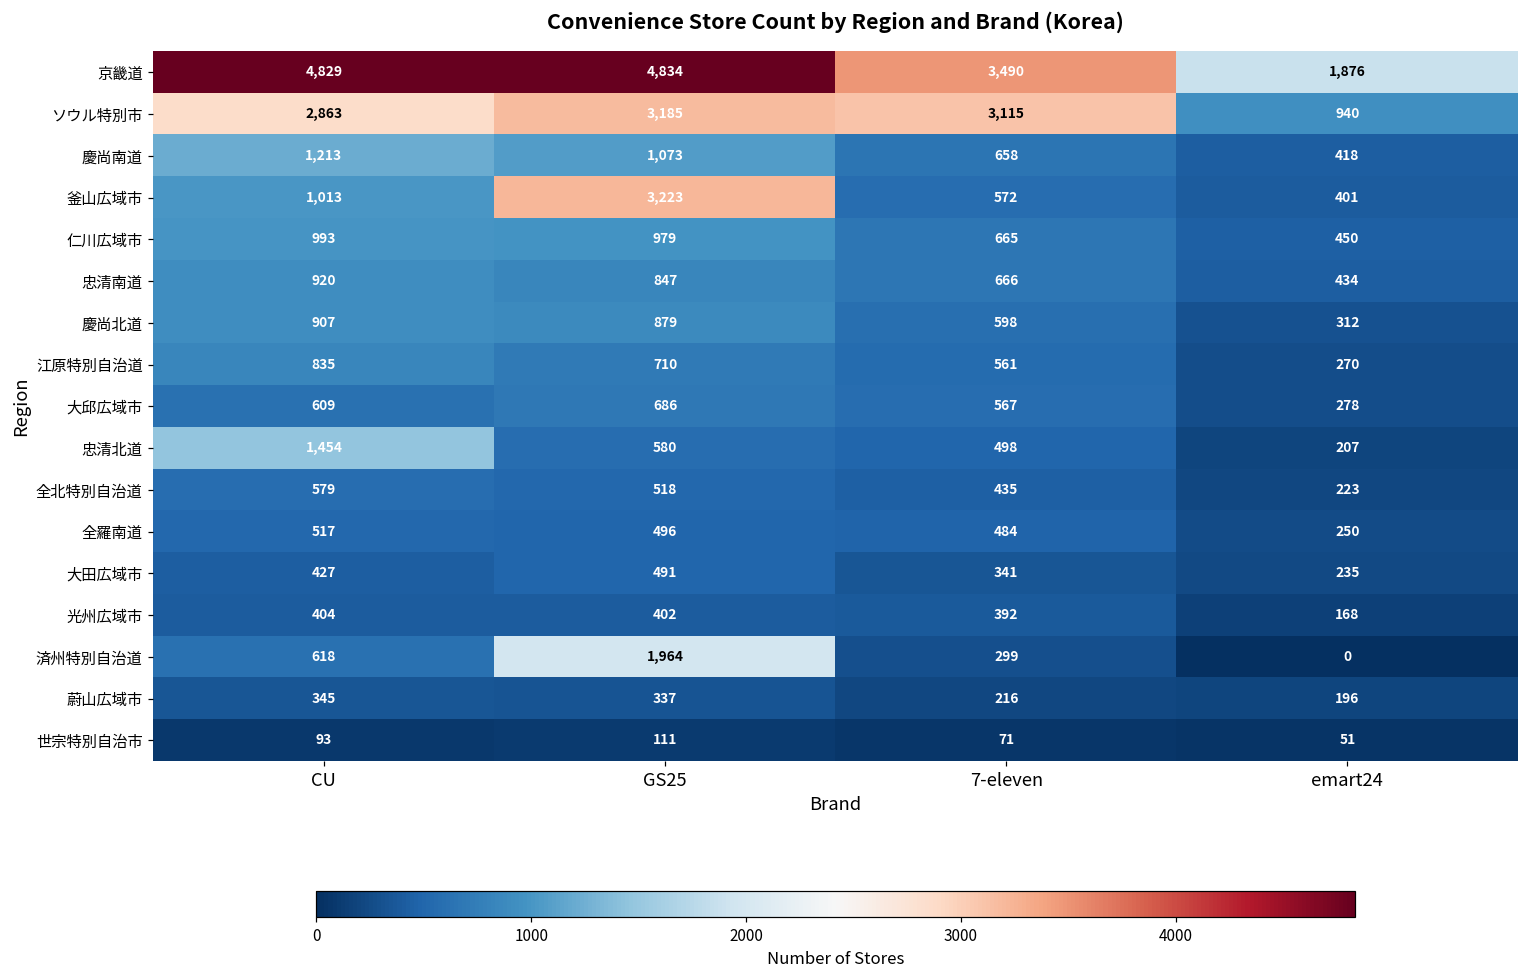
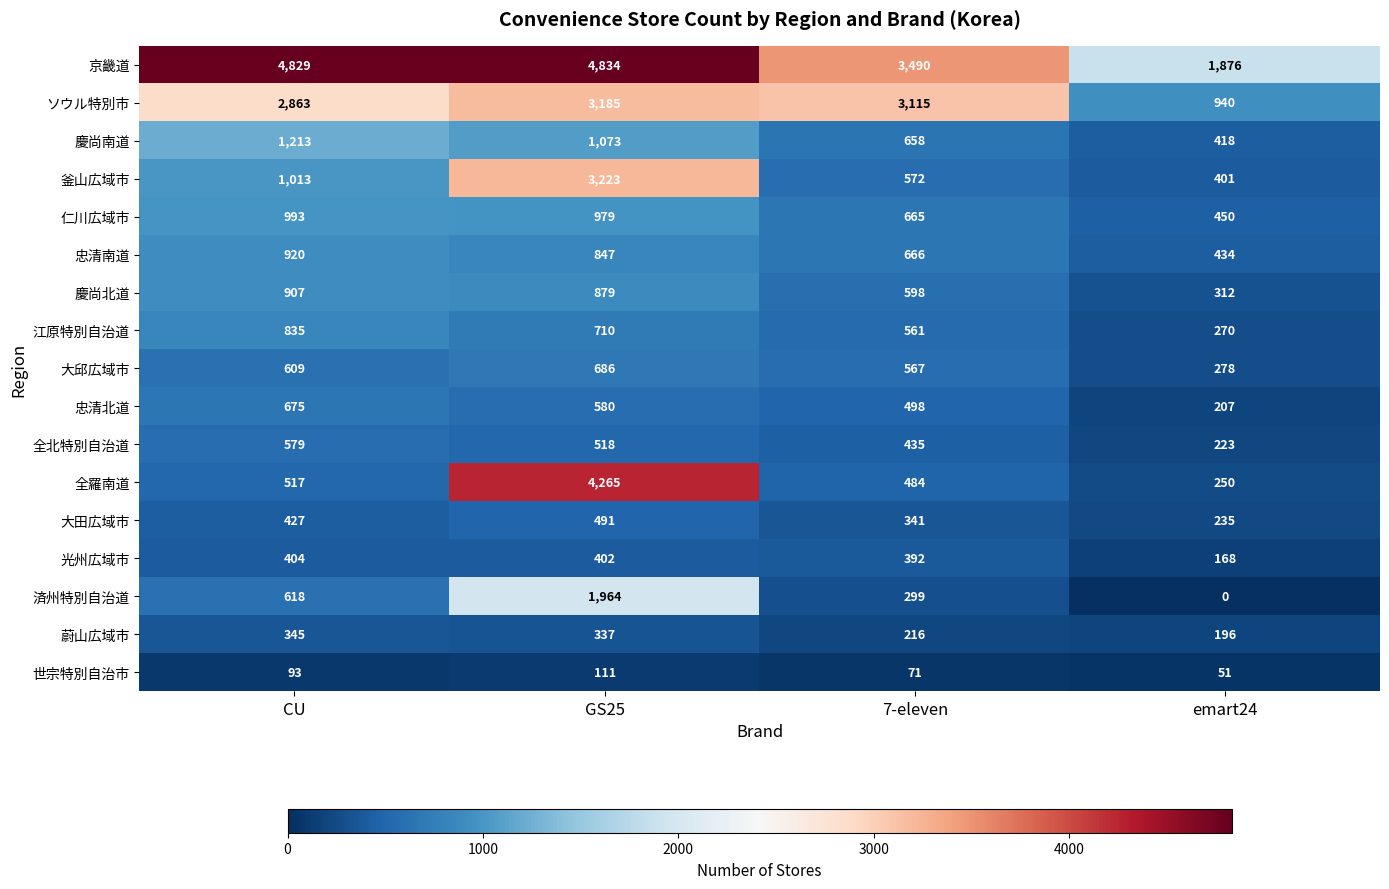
忠清北道, CU: 1,454 -> 675
全羅南道, GS25: 496 -> 4,265
